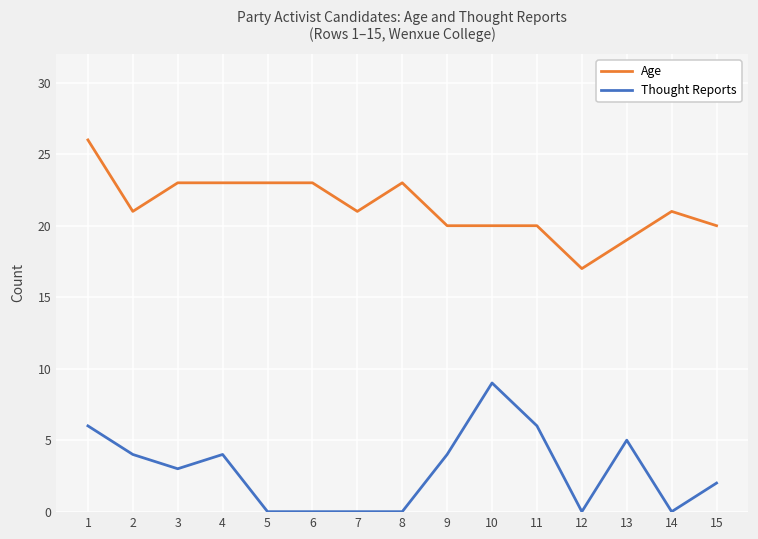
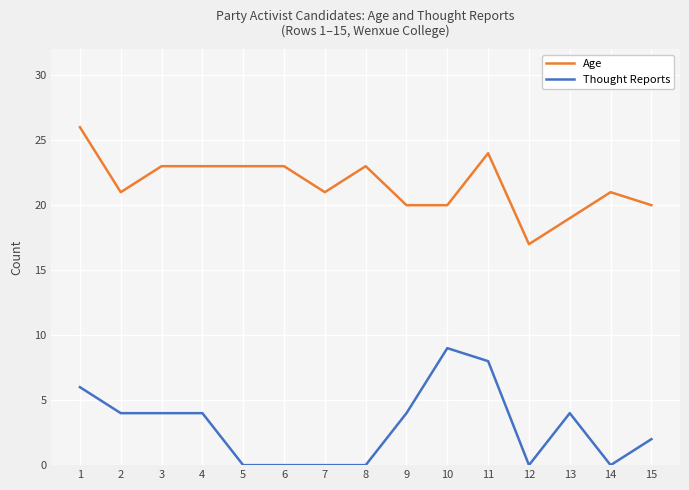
Thought Reports, 3: 3 -> 4
Age, 11: 20 -> 24
Thought Reports, 11: 6 -> 8
Thought Reports, 13: 5 -> 4
